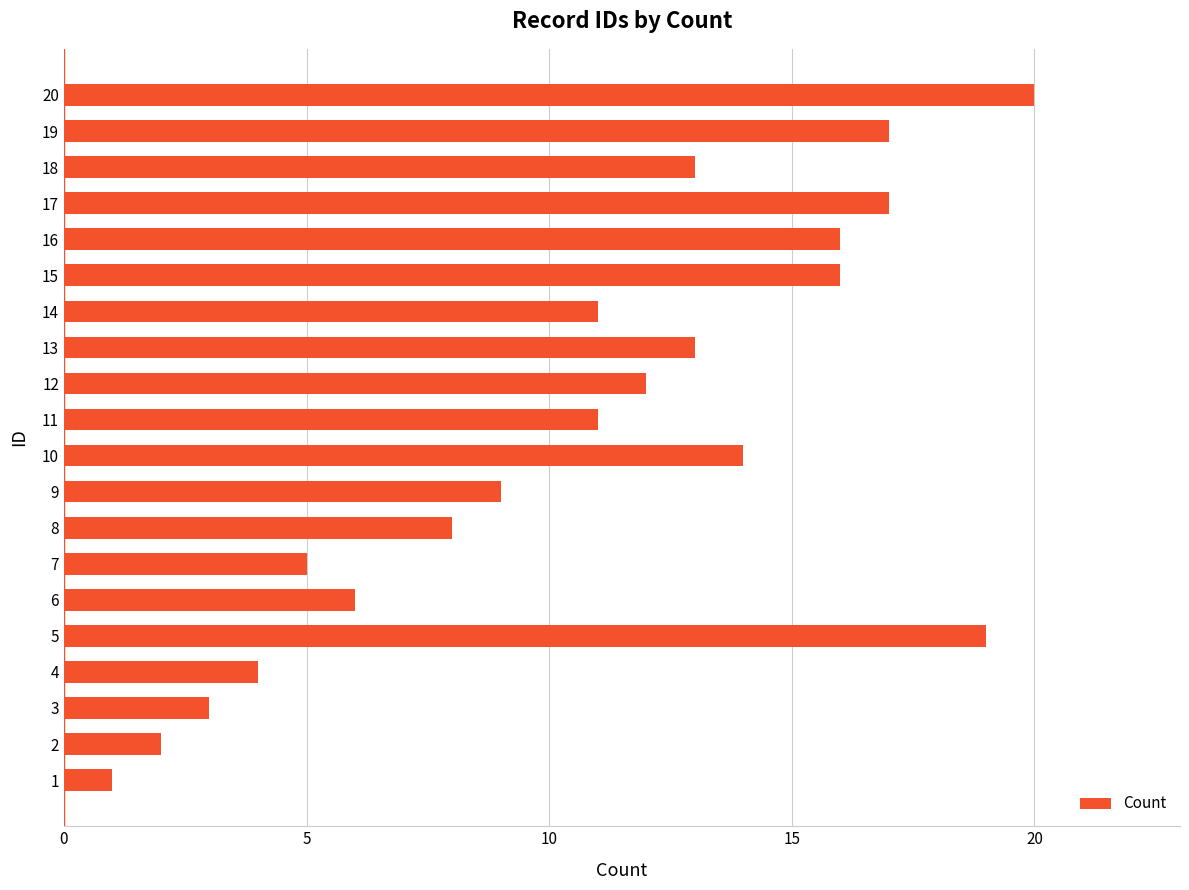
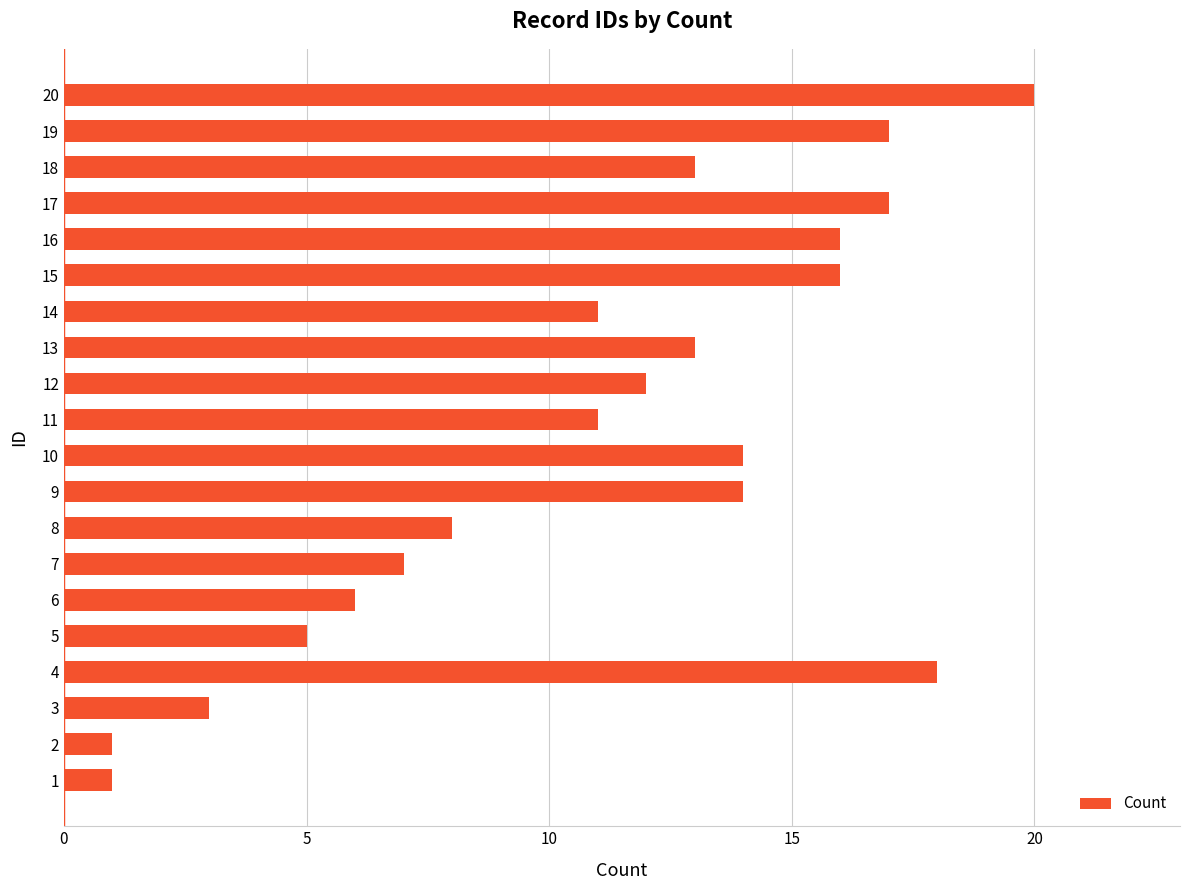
9: 9 -> 14
7: 5 -> 7
5: 19 -> 5
4: 4 -> 18
2: 2 -> 1
